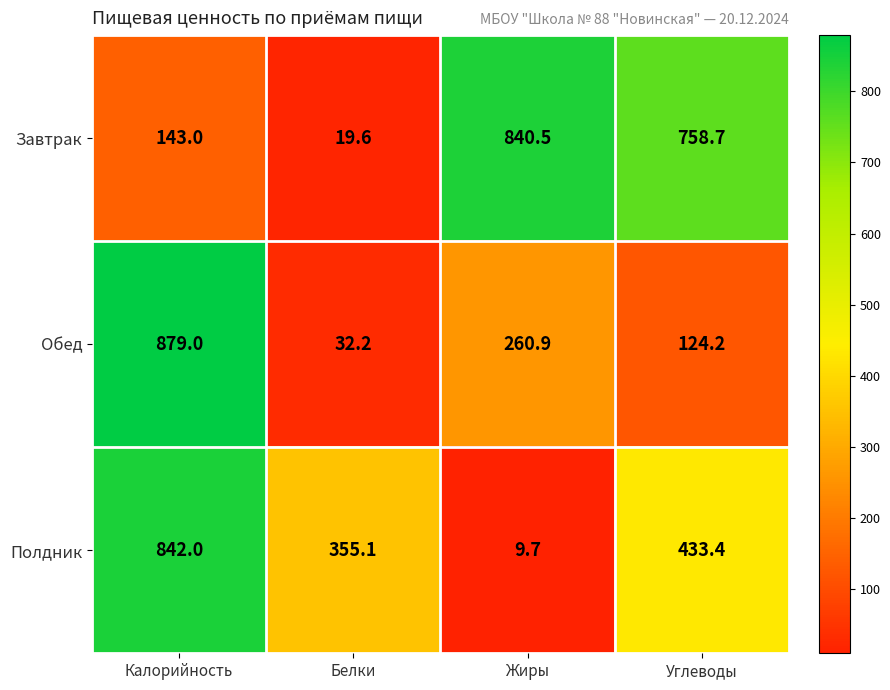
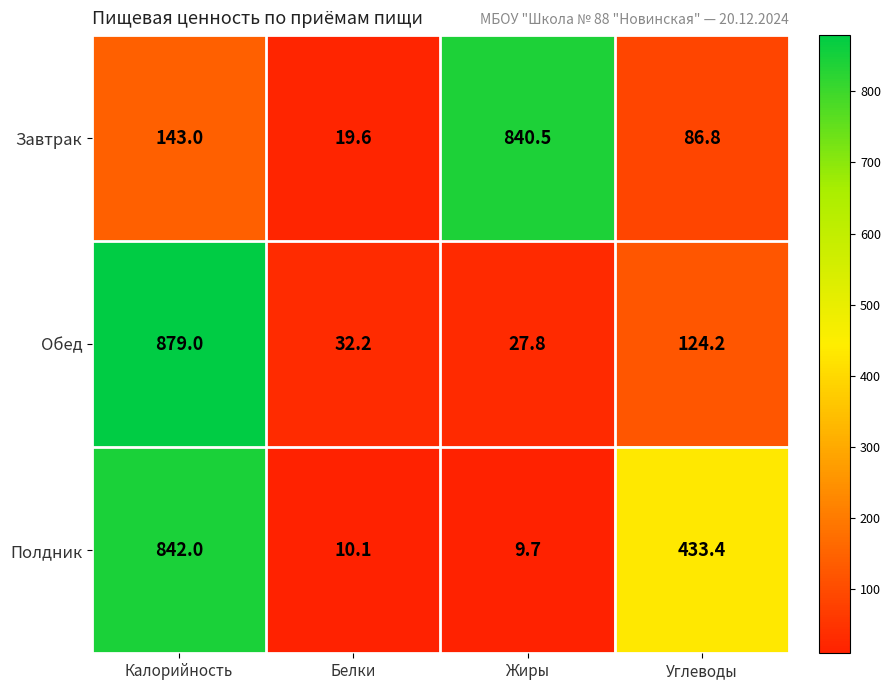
Завтрак, Углеводы: 758.7 -> 86.8
Обед, Жиры: 260.9 -> 27.8
Полдник, Белки: 355.1 -> 10.1
